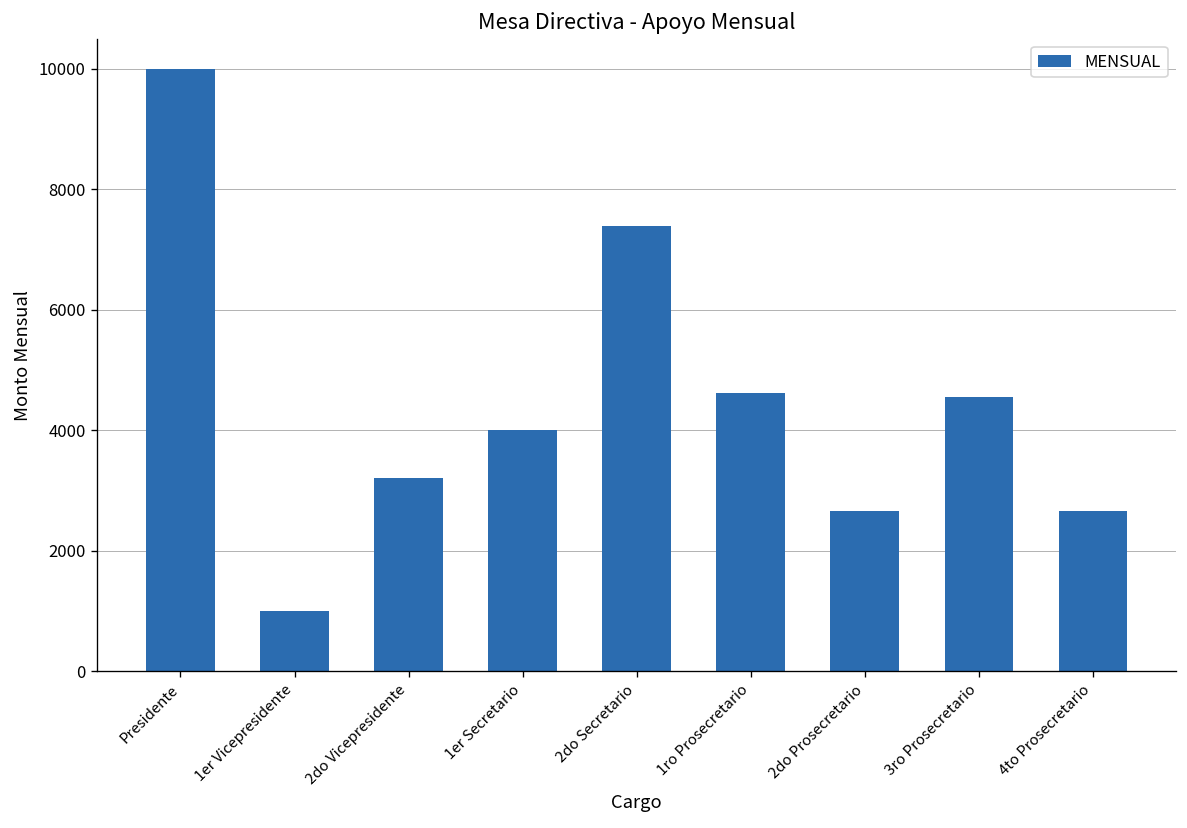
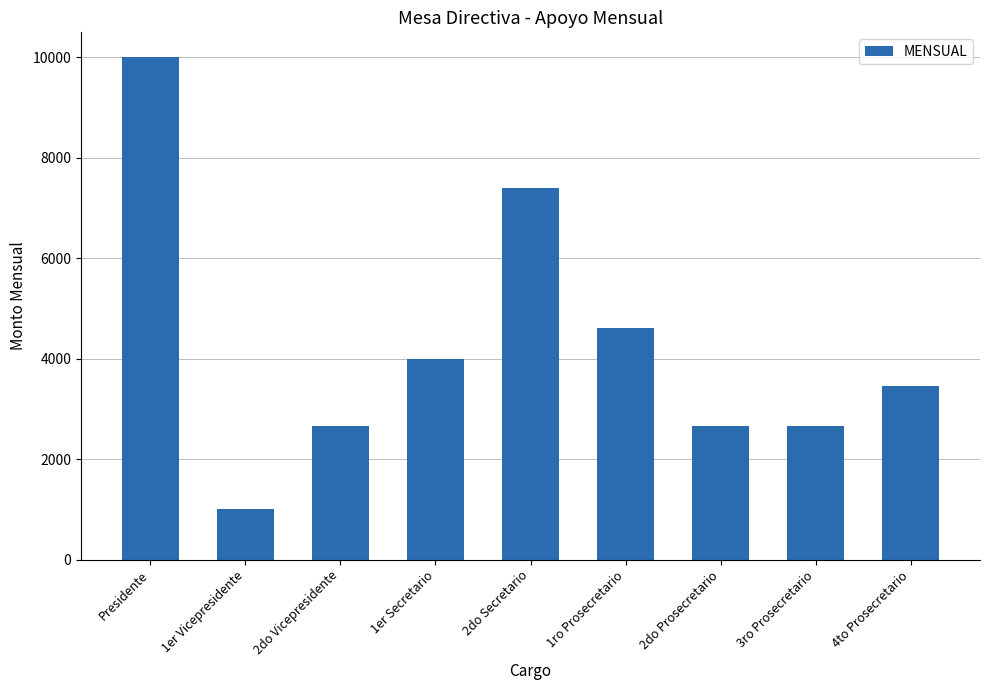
2do Vicepresidente: 3200 -> 2700
3ro Prosecretario: 4500 -> 2700
4to Prosecretario: 2700 -> 3400
